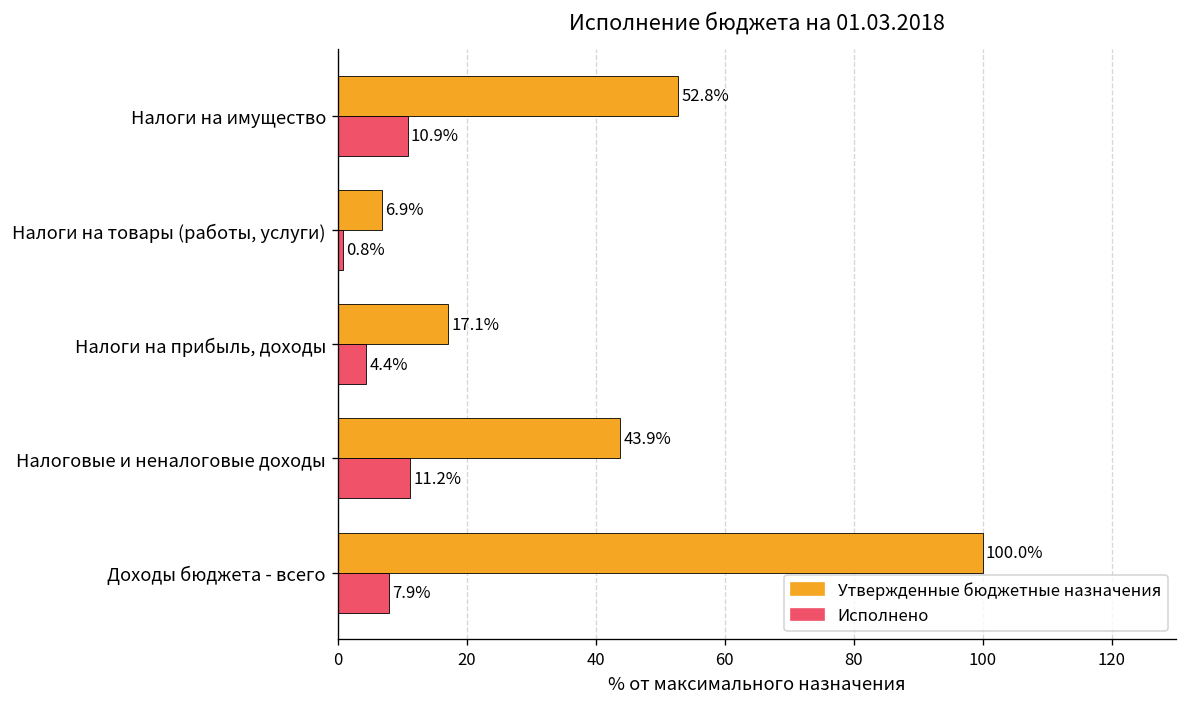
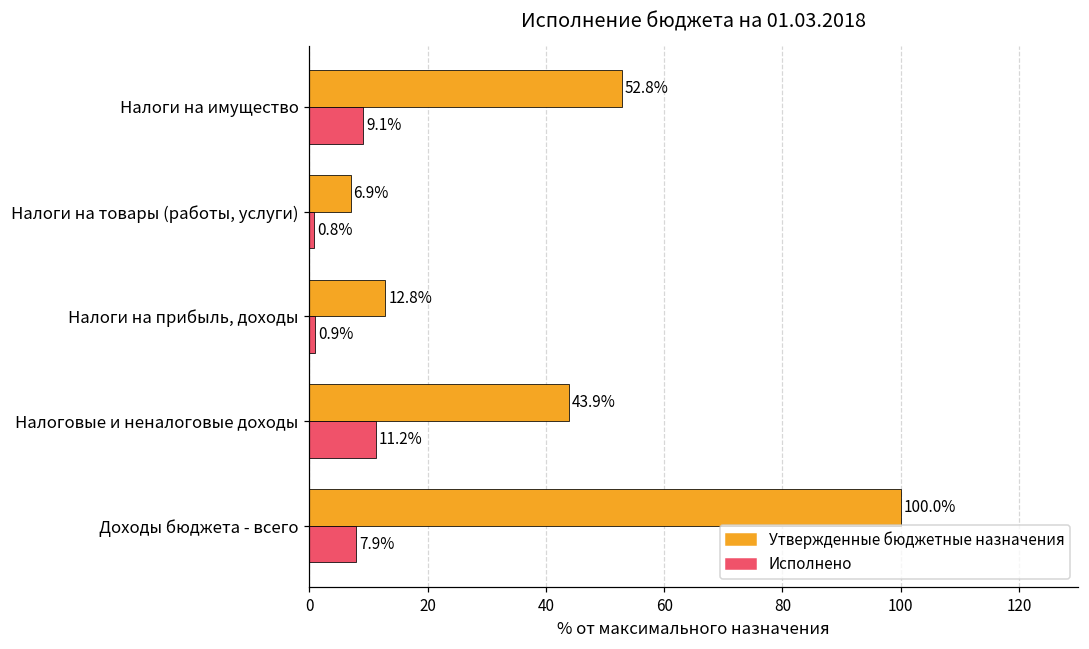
Исполнено, Налоги на имущество: 10.9% -> 9.1%
Утвержденные бюджетные назначения, Налоги на прибыль, доходы: 17.1% -> 12.8%
Исполнено, Налоги на прибыль, доходы: 4.4% -> 0.9%
